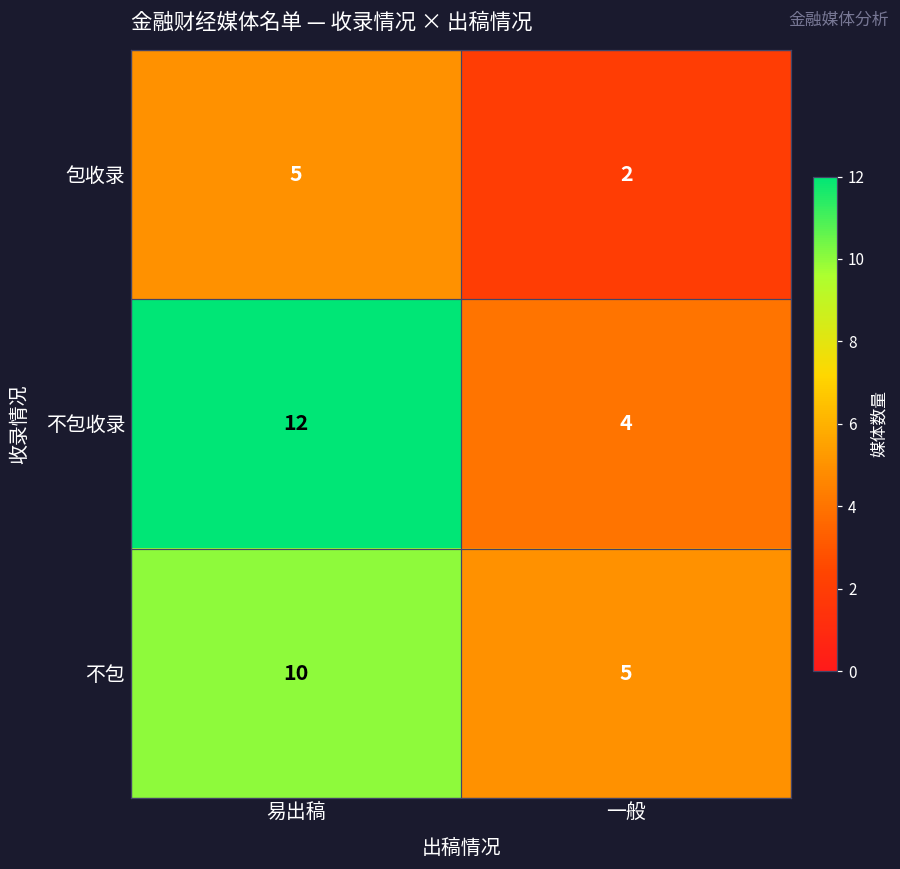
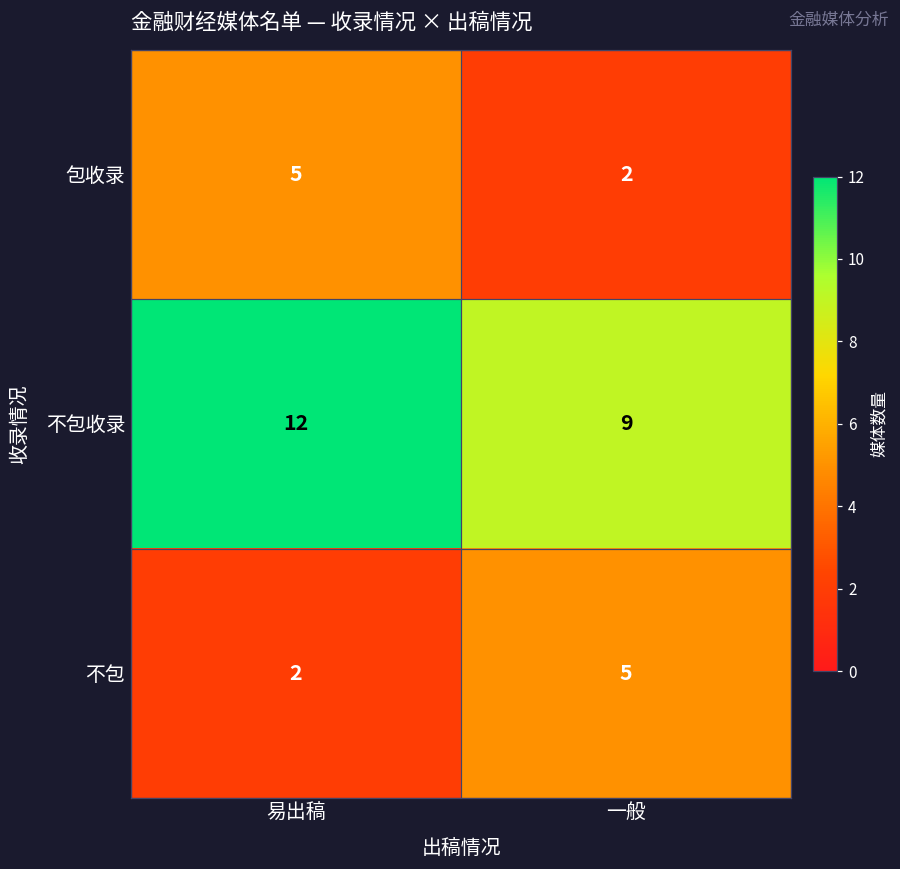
不包收录, 一般: 4 -> 9
不包, 易出稿: 10 -> 2
